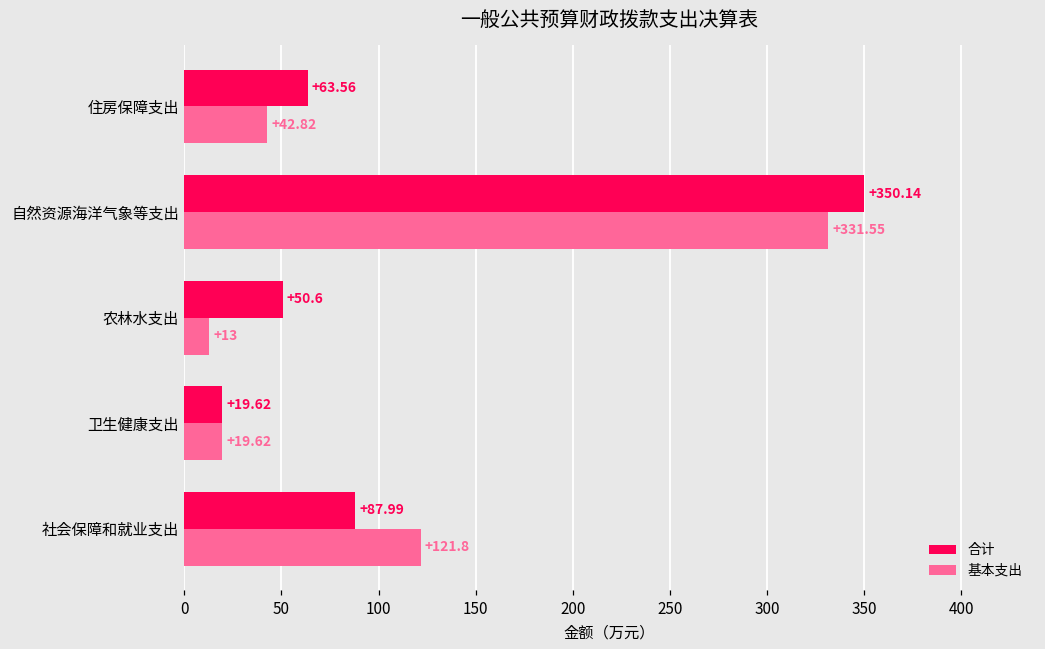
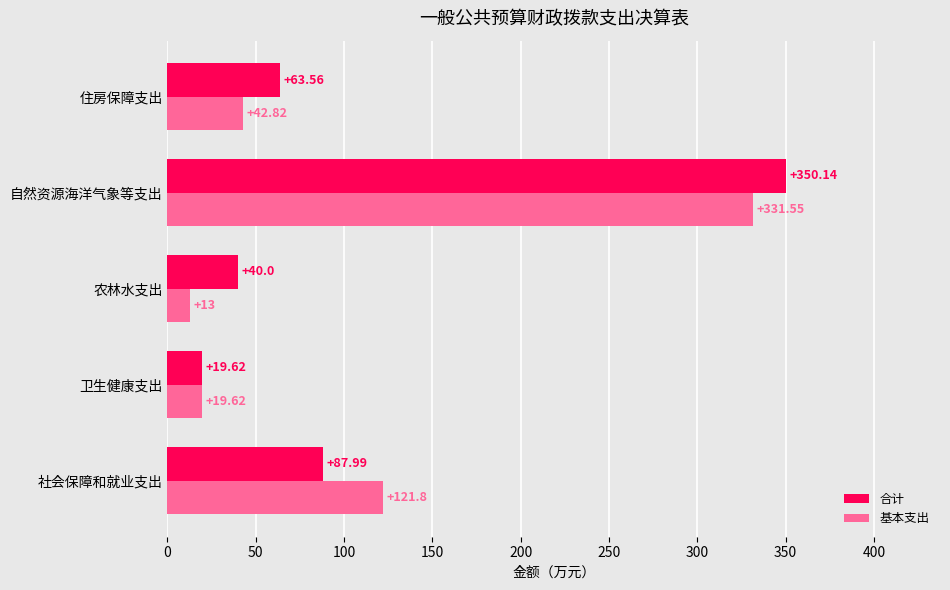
合计, 农林水支出: +50.6 -> +40.0
